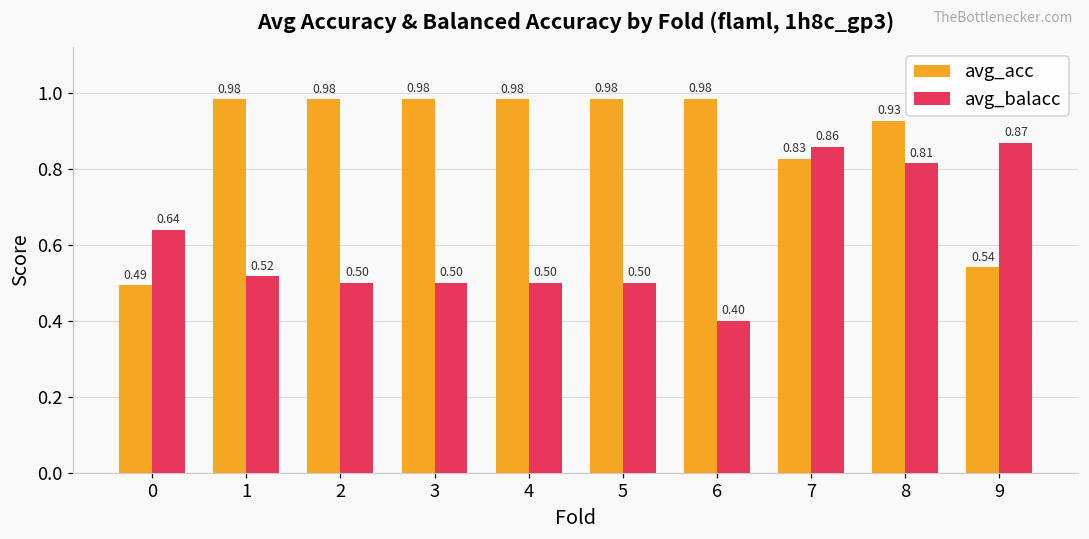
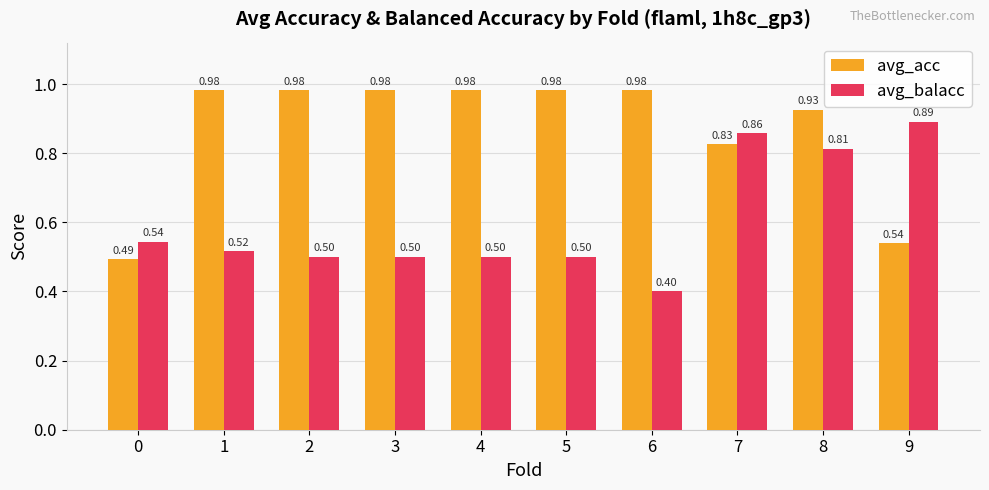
avg_balacc, 0: 0.64 -> 0.54
avg_balacc, 9: 0.87 -> 0.89
